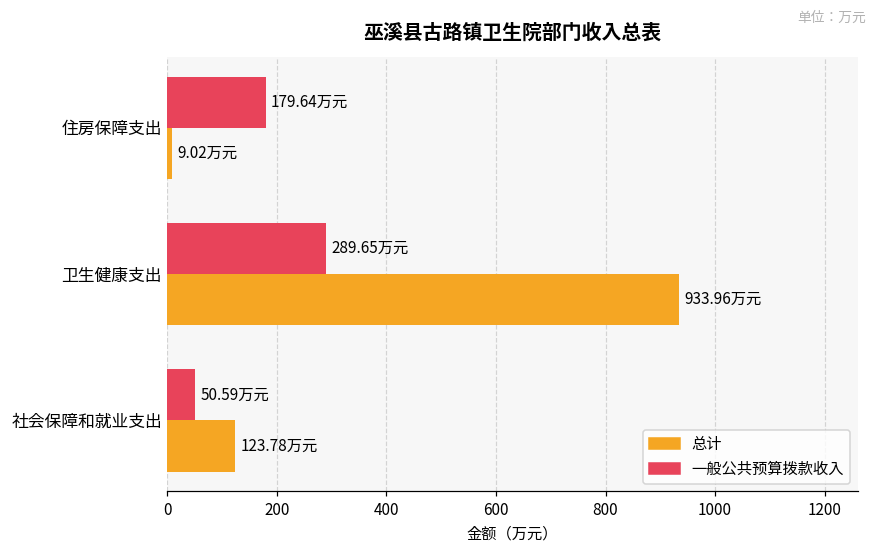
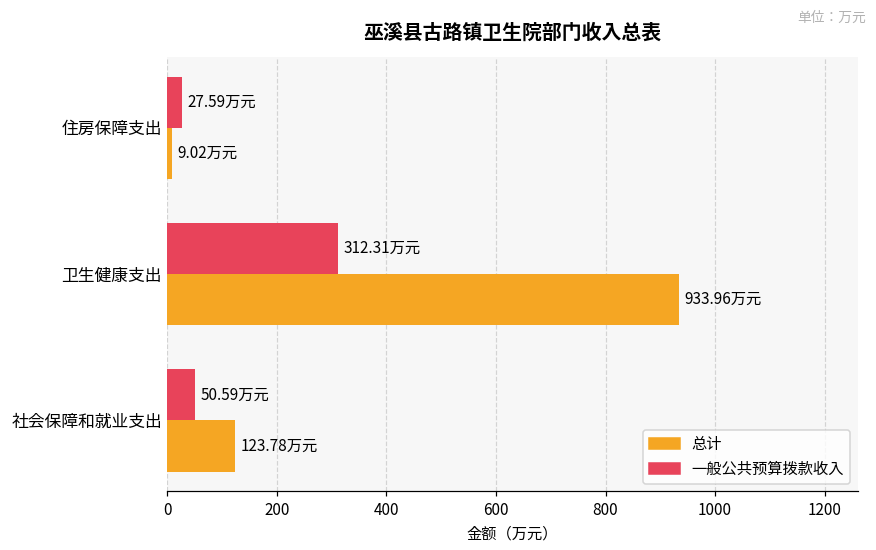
一般公共预算拨款收入, 住房保障支出: 179.64 -> 27.59
一般公共预算拨款收入, 卫生健康支出: 289.65 -> 312.31
